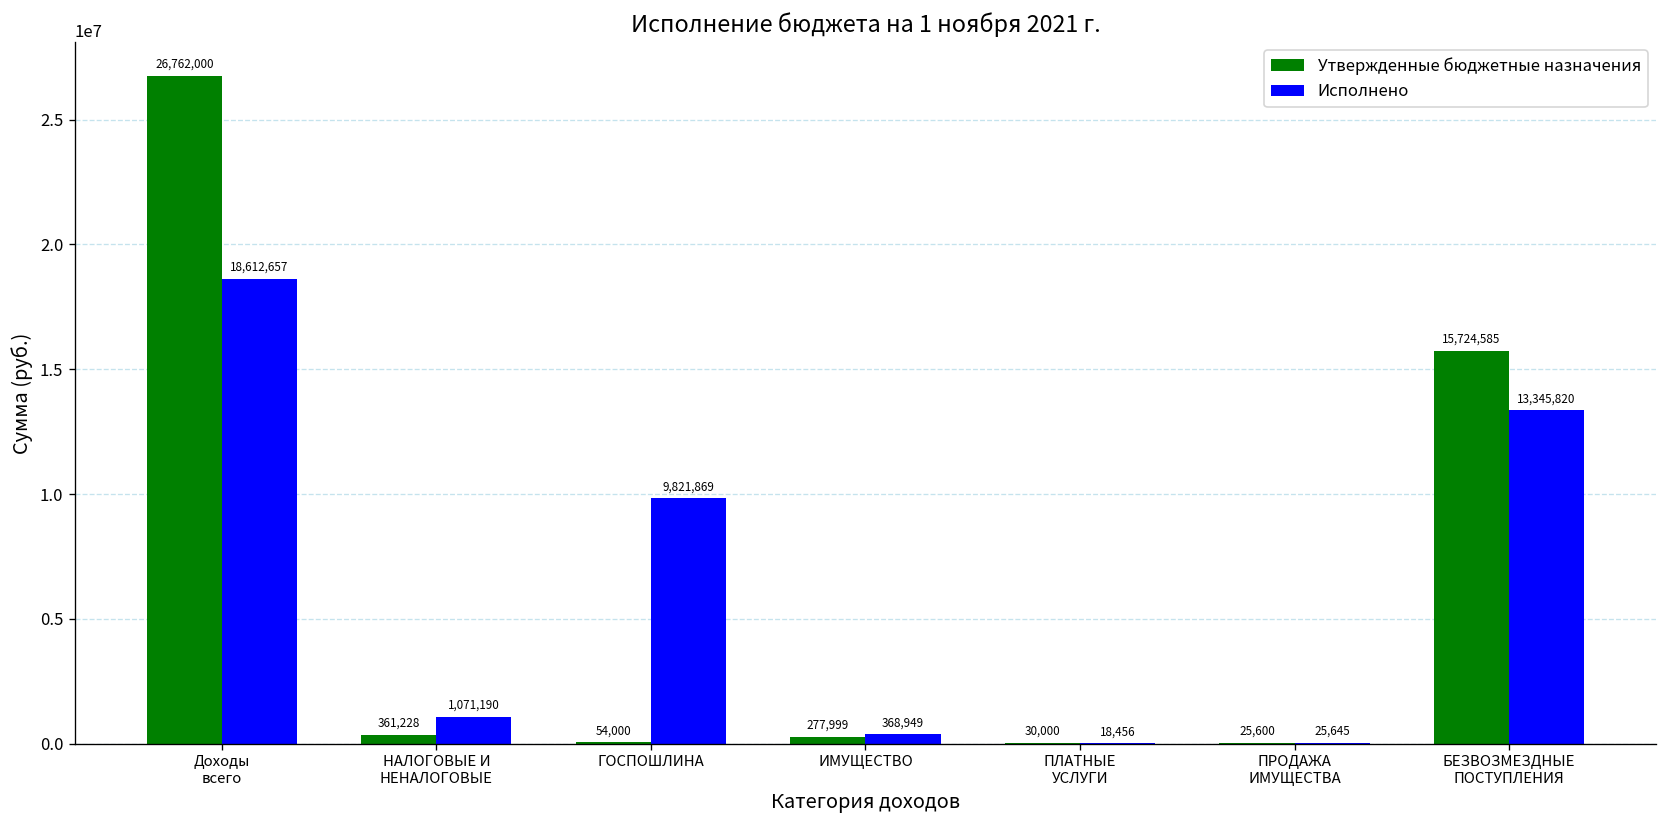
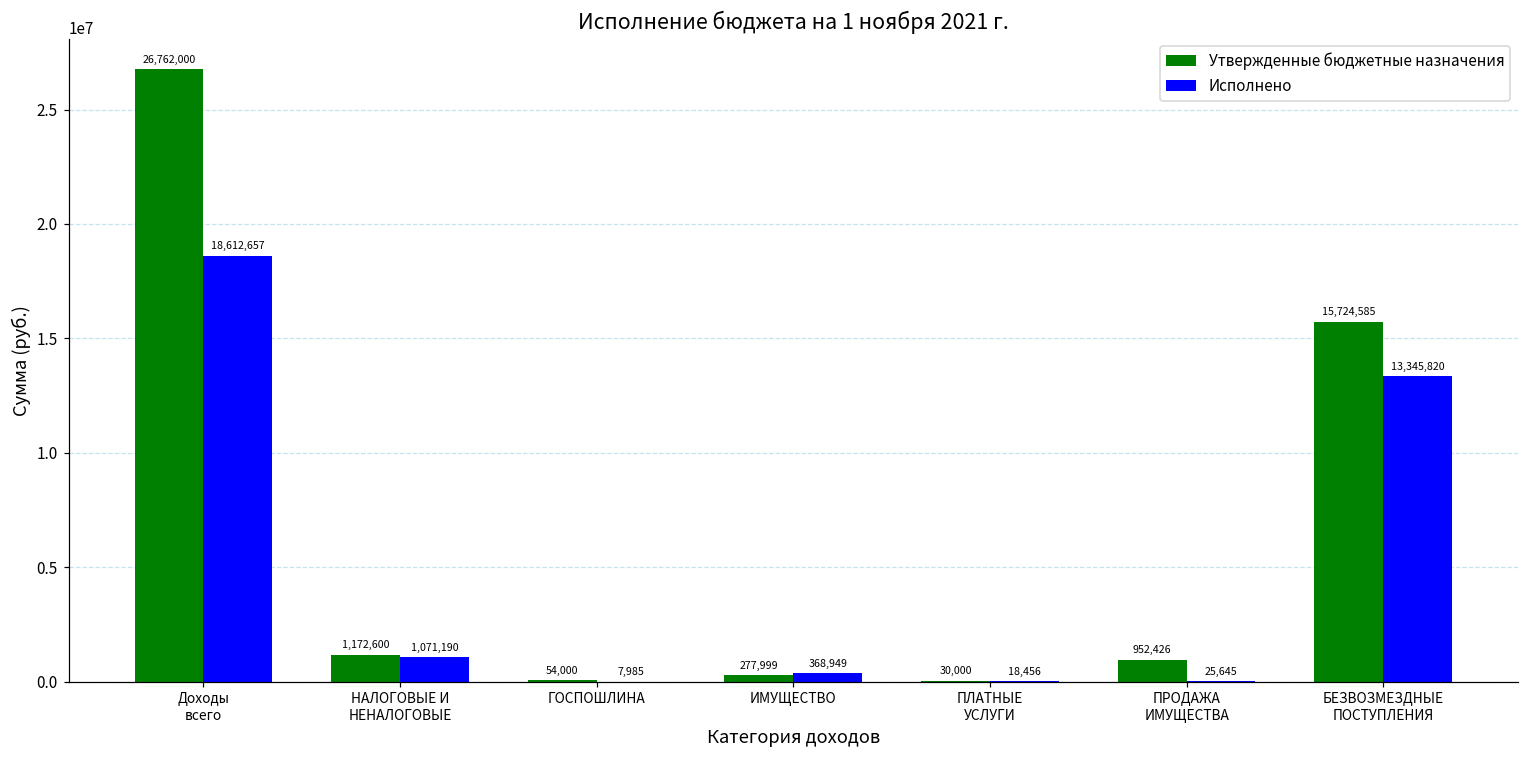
Утвержденные бюджетные назначения, НАЛОГОВЫЕ И НЕНАЛОГОВЫЕ: 361,228 -> 1,172,600
Исполнено, ГОСПОШЛИНА: 9,821,869 -> 7,985
Утвержденные бюджетные назначения, ПРОДАЖА ИМУЩЕСТВА: 25,600 -> 952,426
